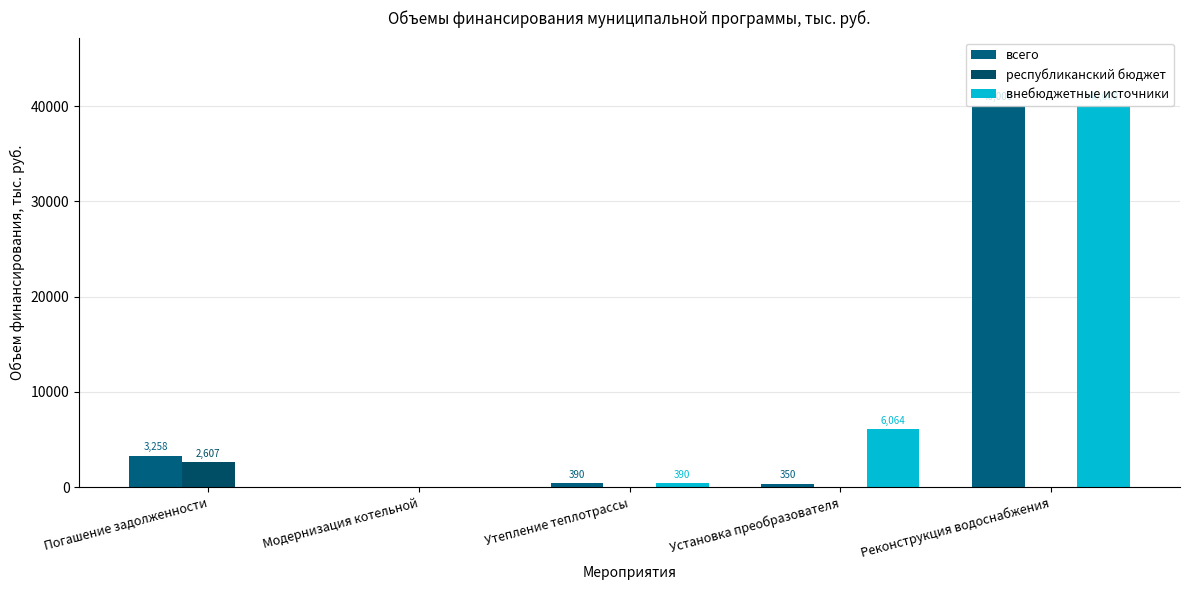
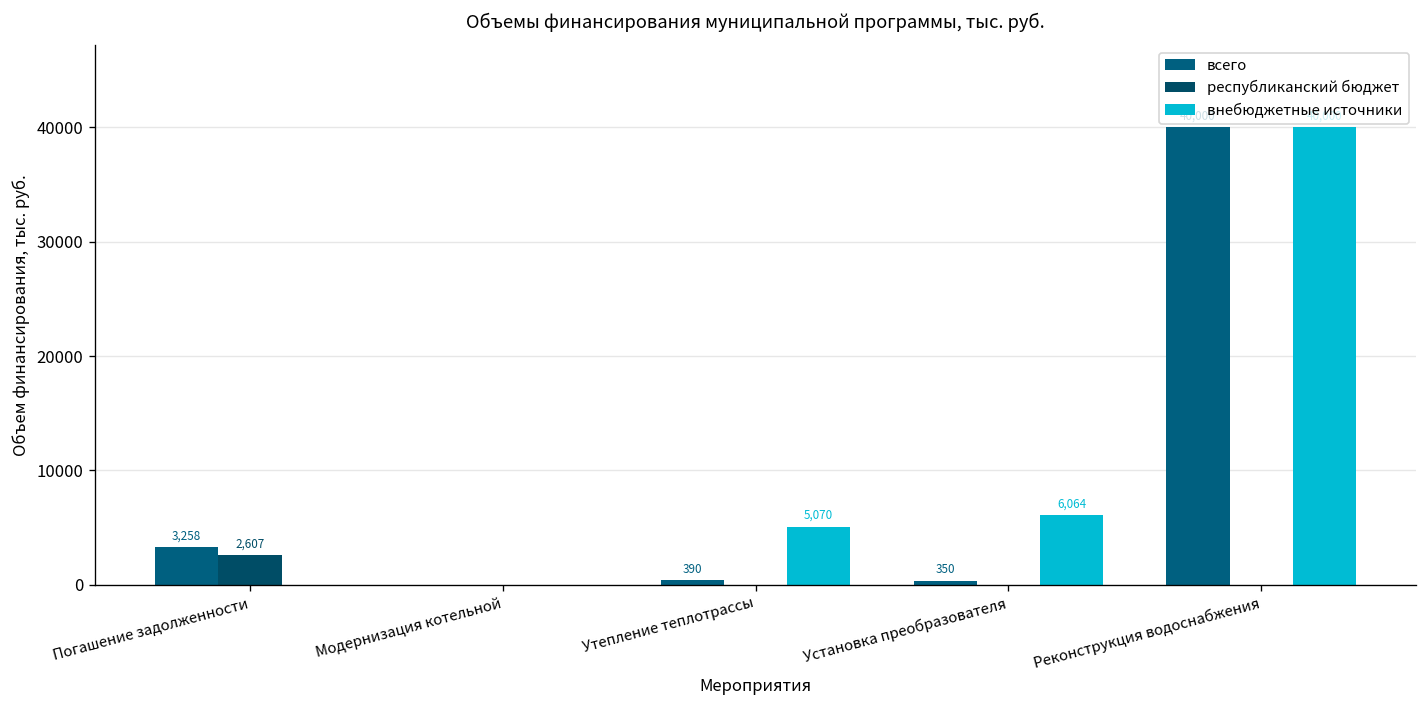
внебюджетные источники, Утепление теплотрассы: 390 -> 5,070
